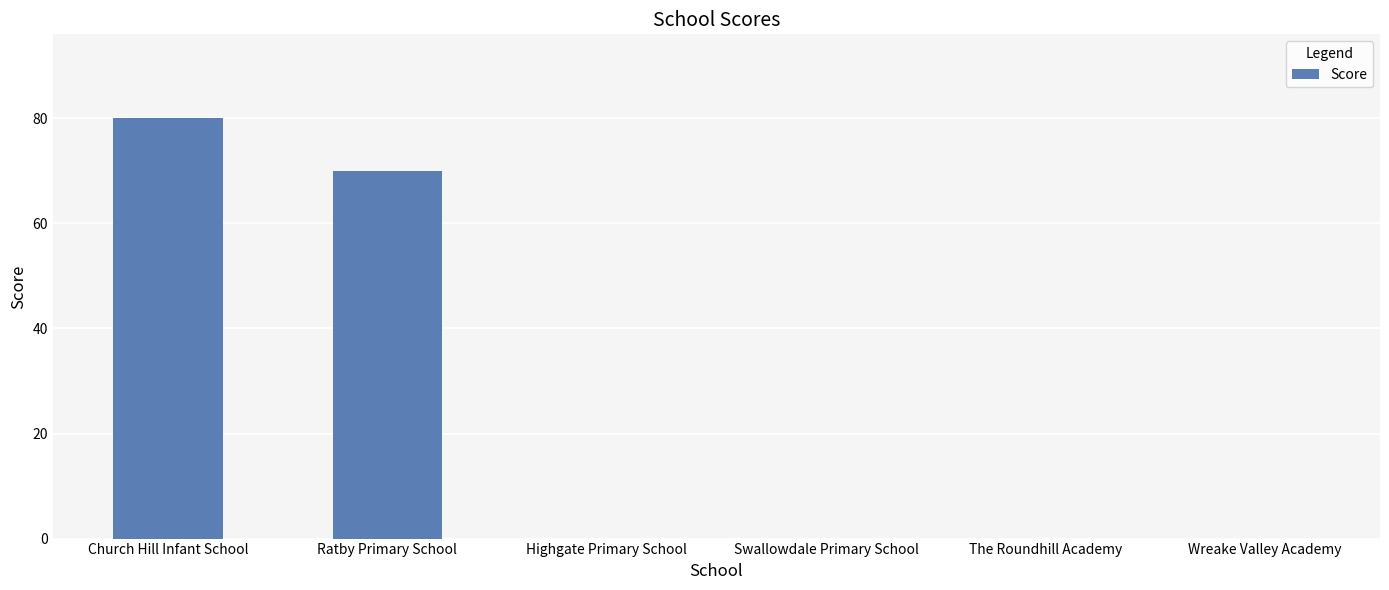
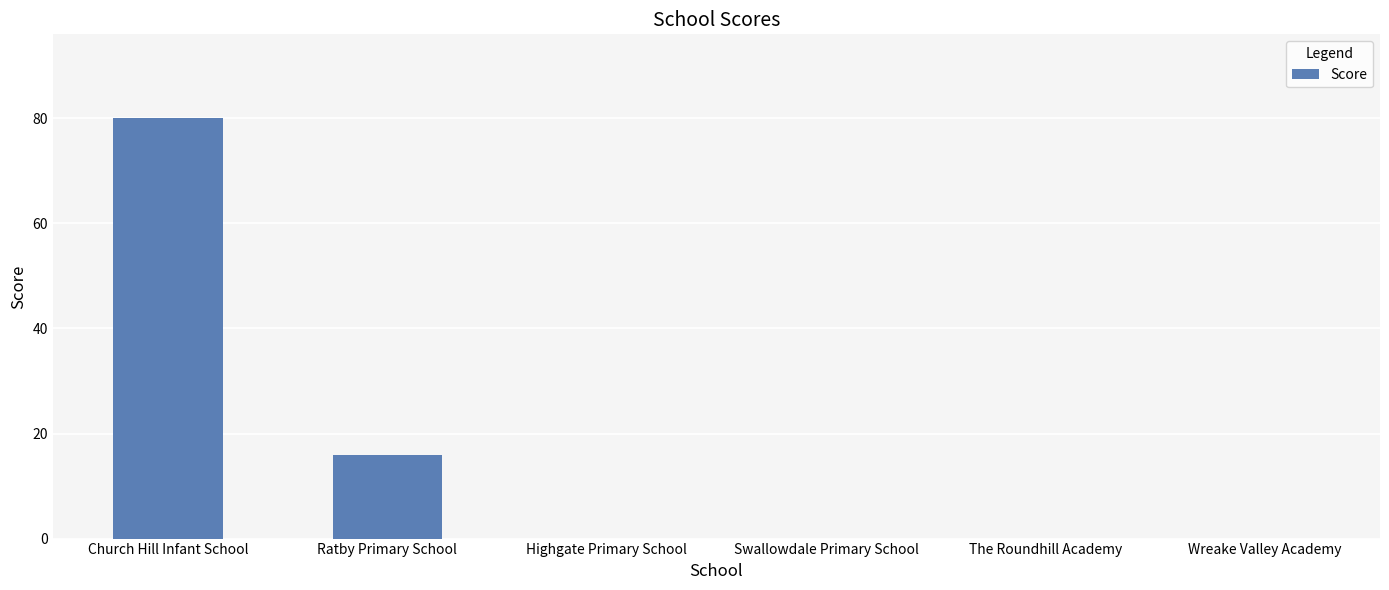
Ratby Primary School: 70 -> 16
